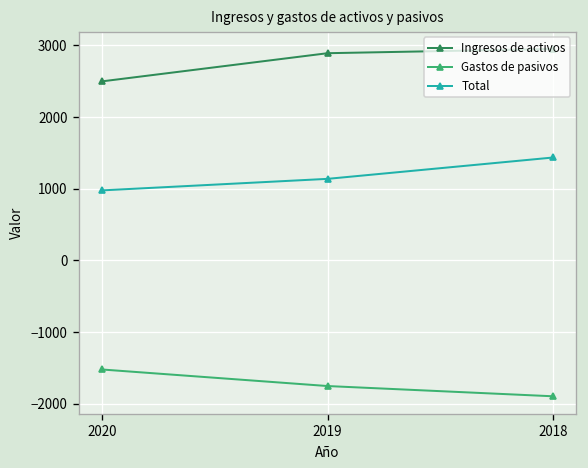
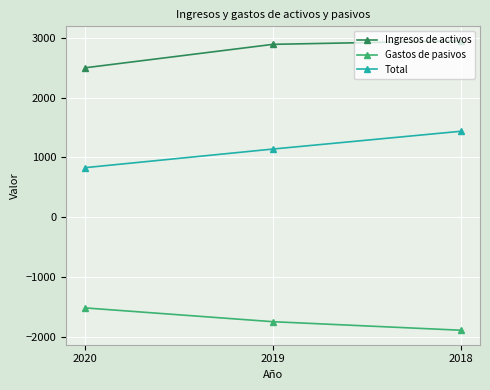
Total, 2020: 1000 -> 800
